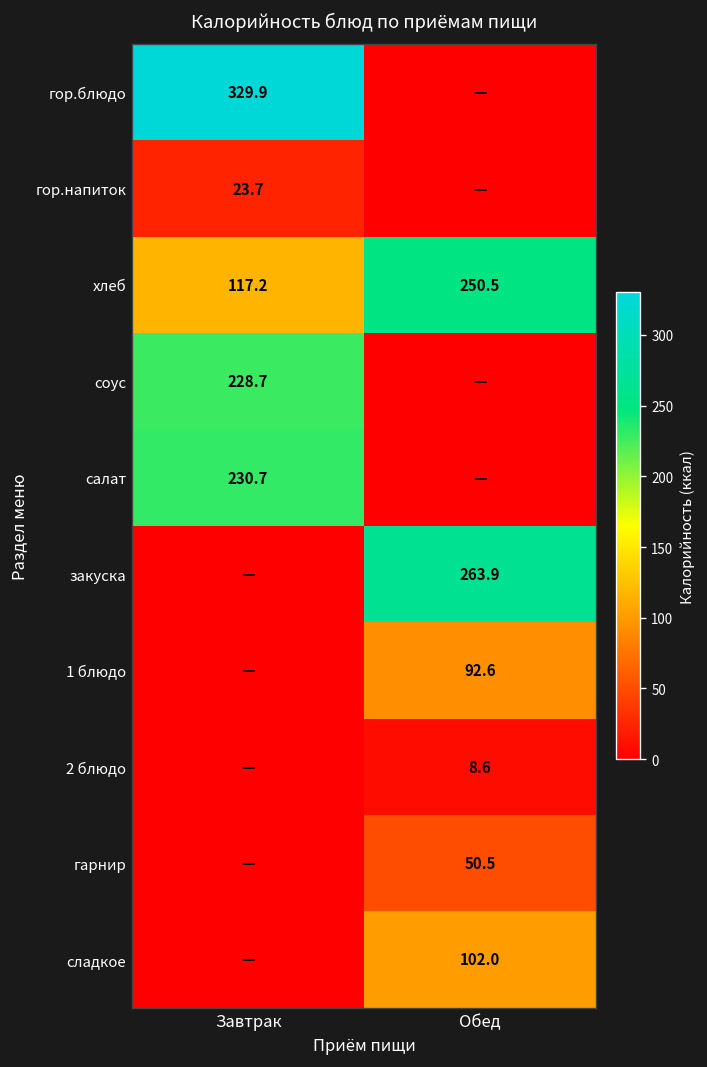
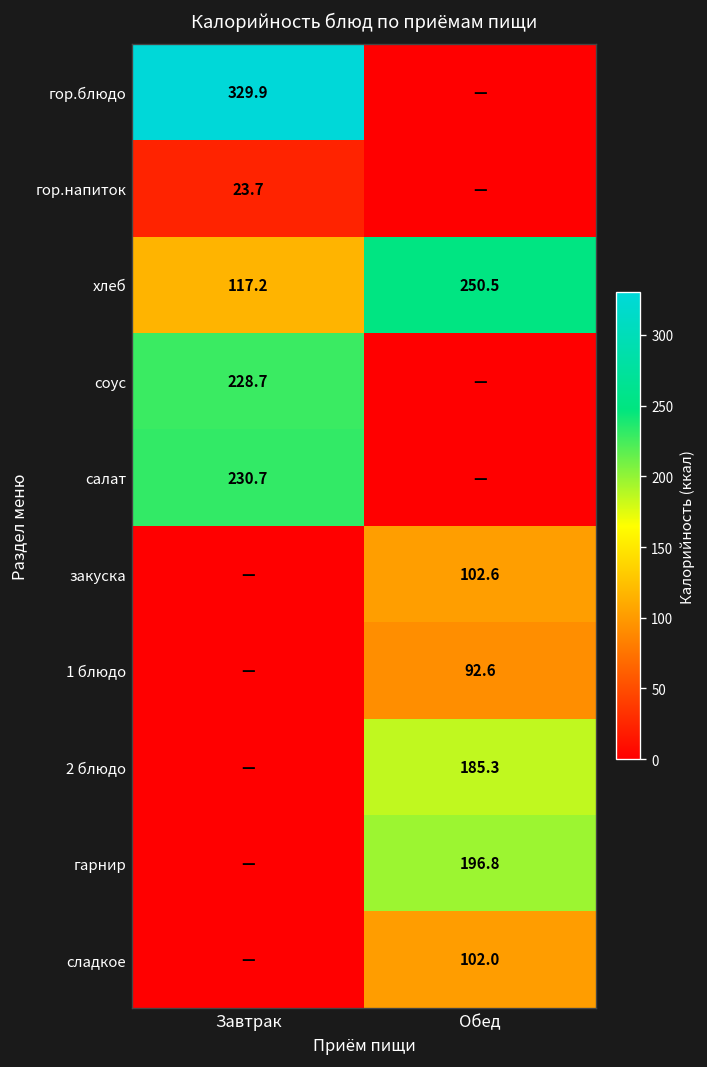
закуска, Обед: 263.9 -> 102.6
2 блюдо, Обед: 8.6 -> 185.3
гарнир, Обед: 50.5 -> 196.8
